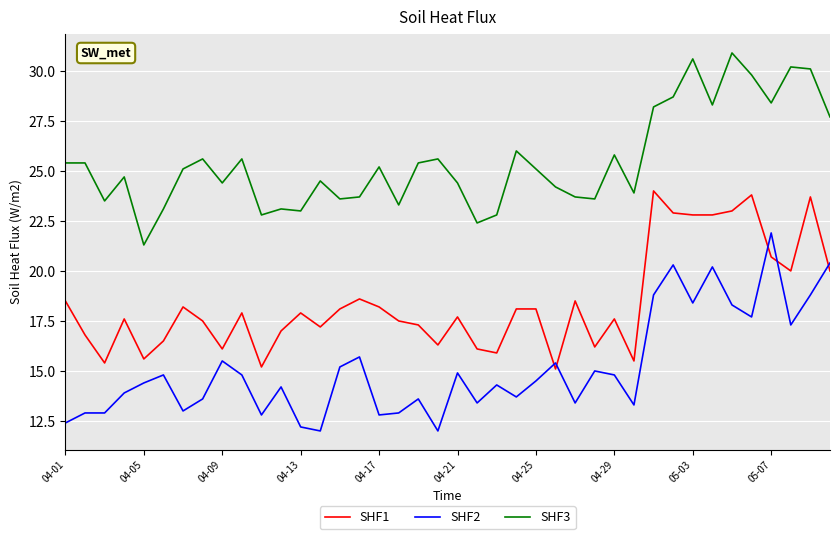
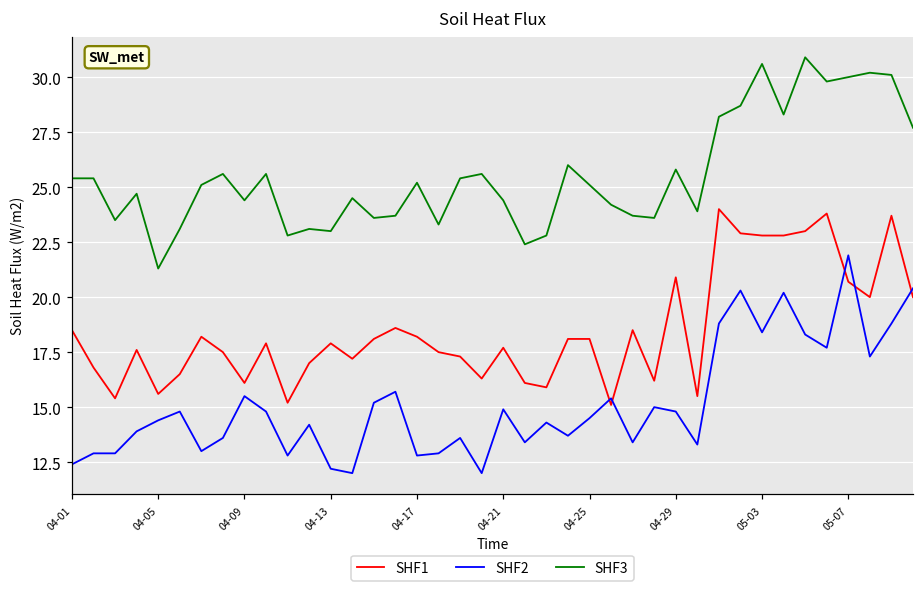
SHF1, 04-29: 17.6 -> 20.9
SHF3, 05-07: 28.4 -> 30.0
